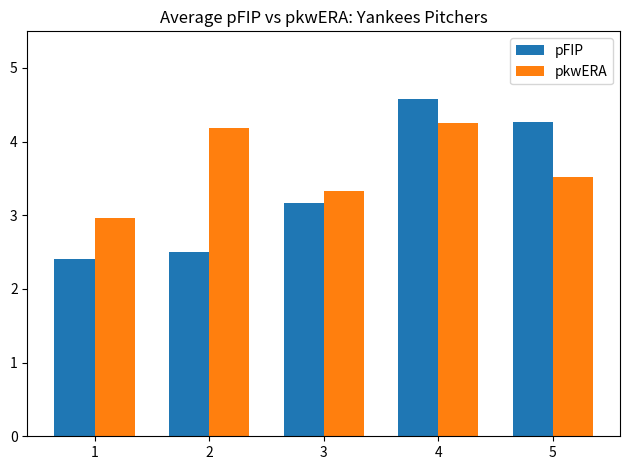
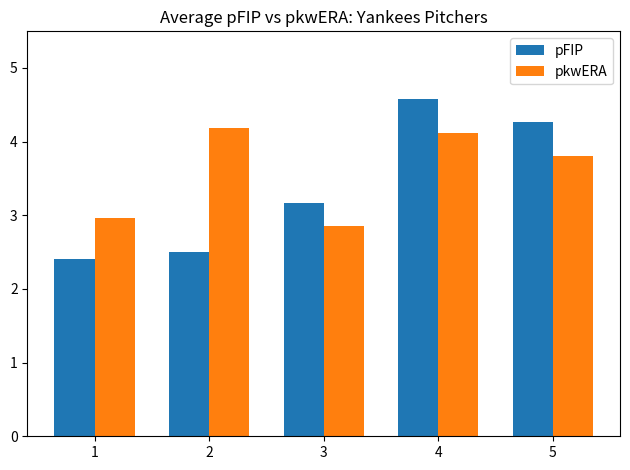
pkwERA, 3: 3.3 -> 2.9
pkwERA, 4: 4.3 -> 4.1
pkwERA, 5: 3.5 -> 3.8
